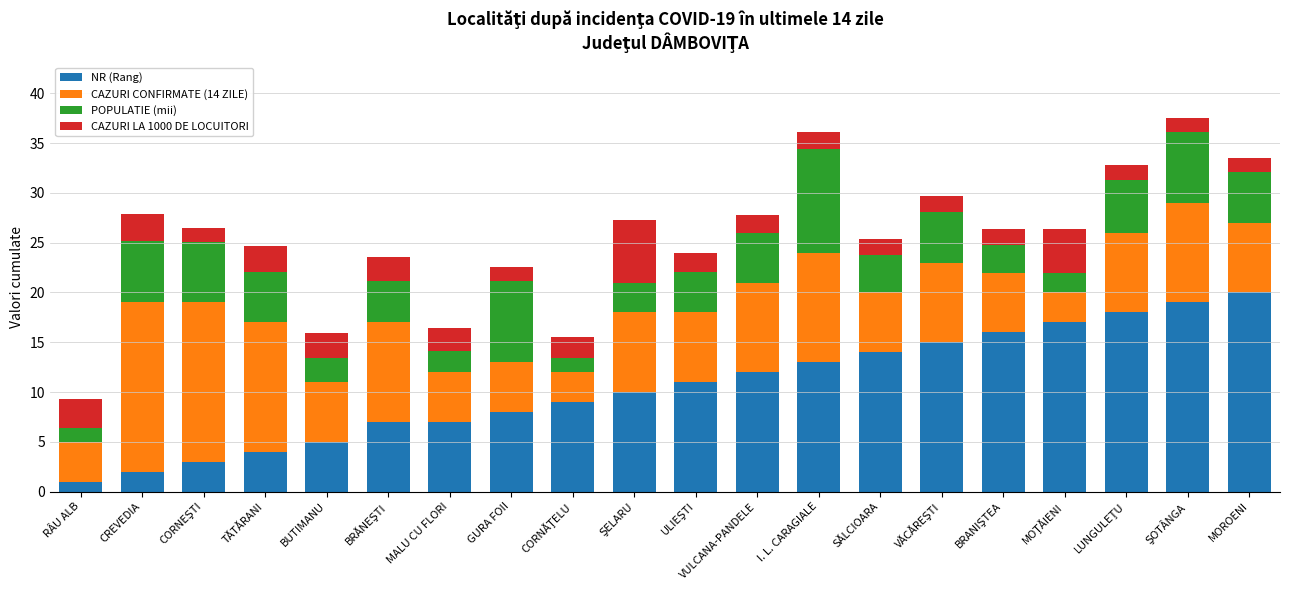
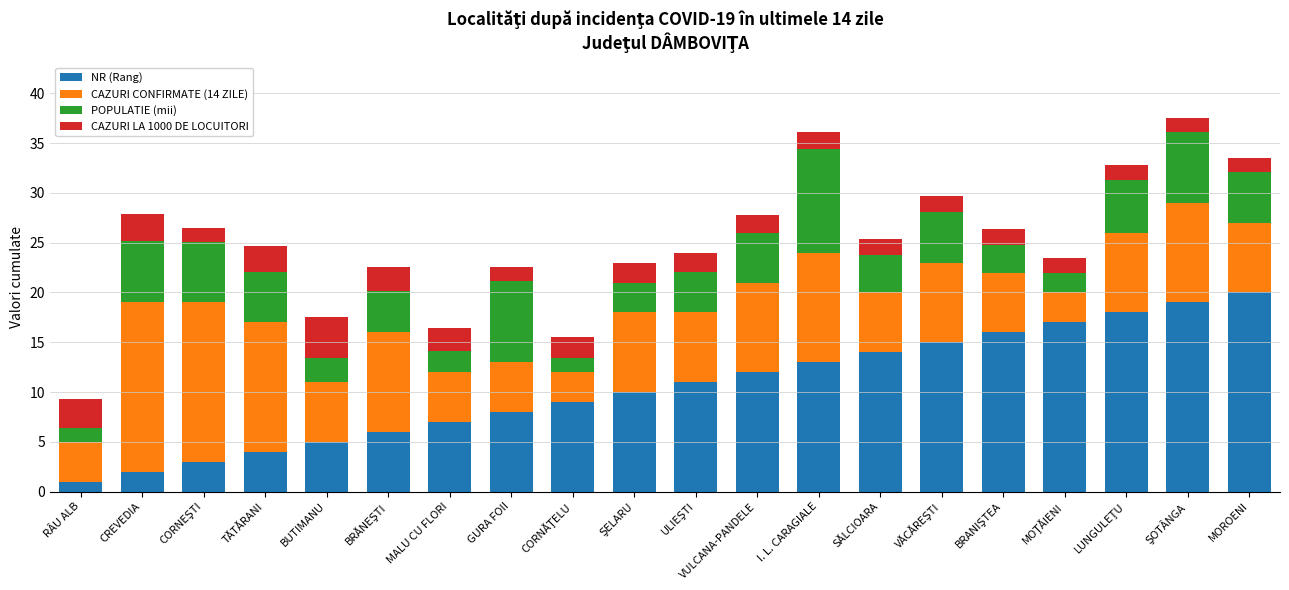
CAZURI LA 1000 DE LOCUITORI, BUTIMANU: 3 -> 4
NR (Rang), BRĂNEŞTI: 7 -> 6
CAZURI LA 1000 DE LOCUITORI, ŞELARU: 6 -> 2
CAZURI LA 1000 DE LOCUITORI, MOŢĂIENI: 4 -> 2
